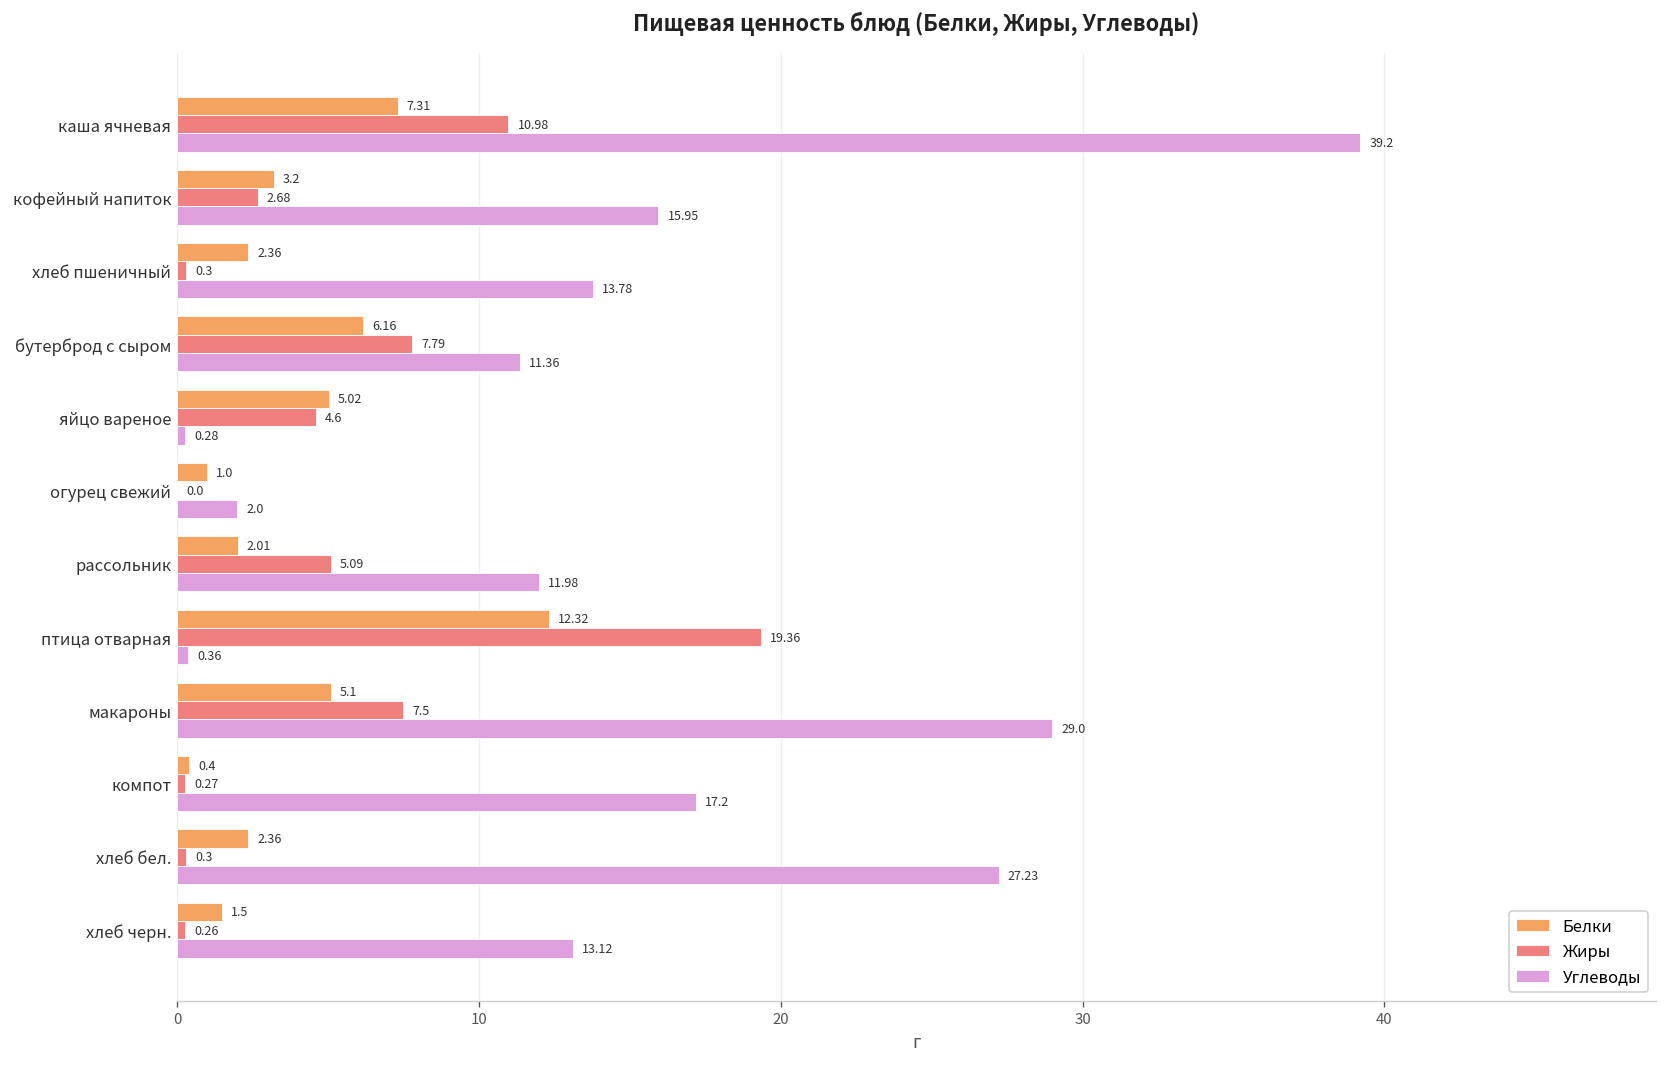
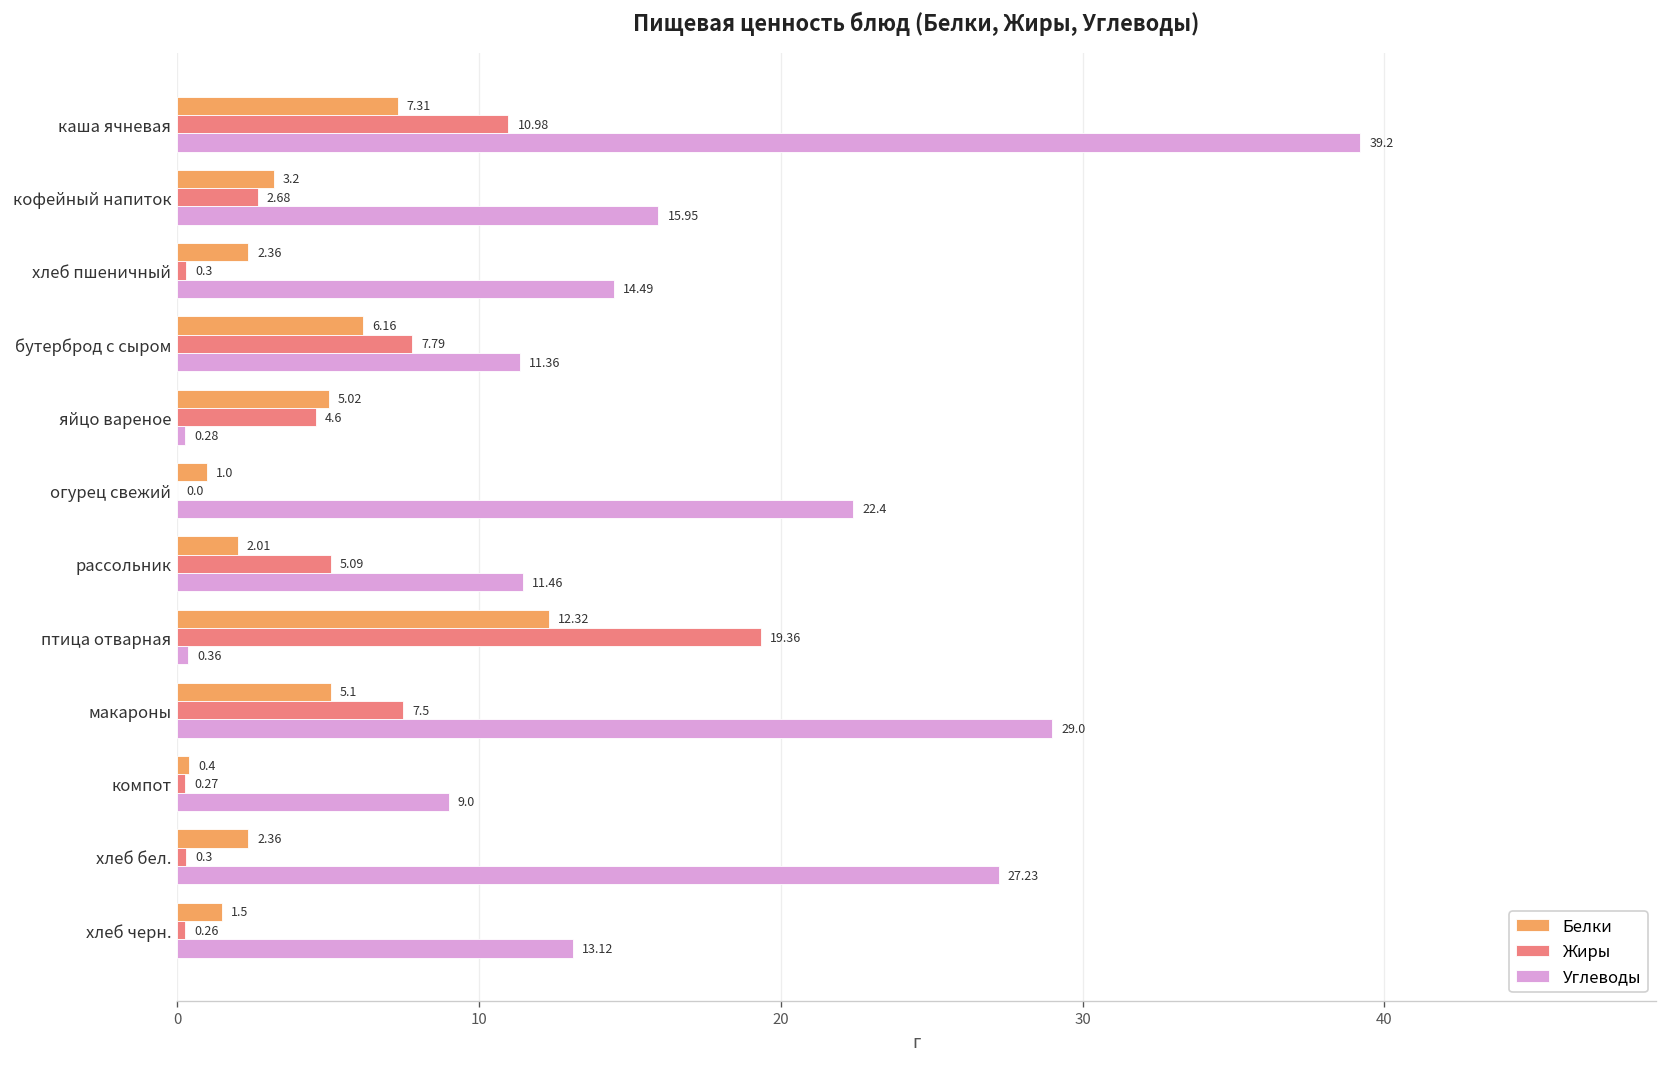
Углеводы, хлеб пшеничный: 13.78 -> 14.49
Углеводы, огурец свежий: 2.0 -> 22.4
Углеводы, рассольник: 11.98 -> 11.46
Углеводы, компот: 17.2 -> 9.0
